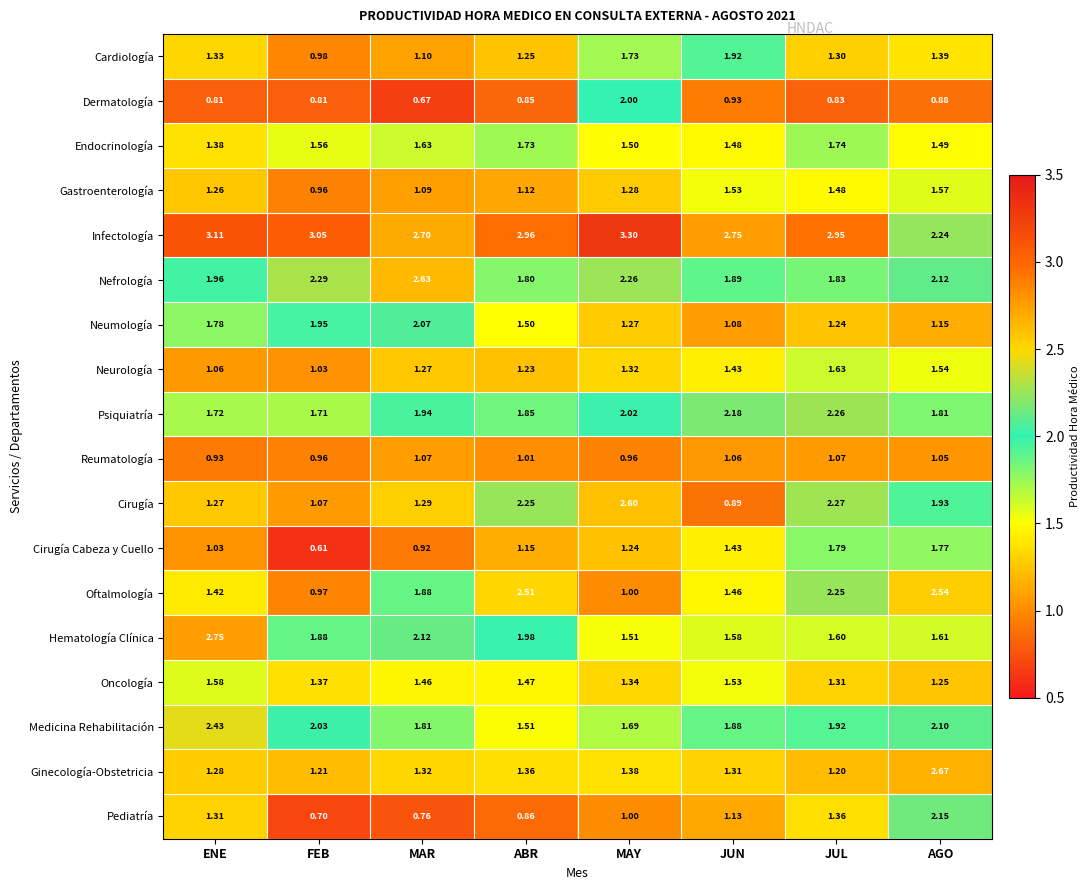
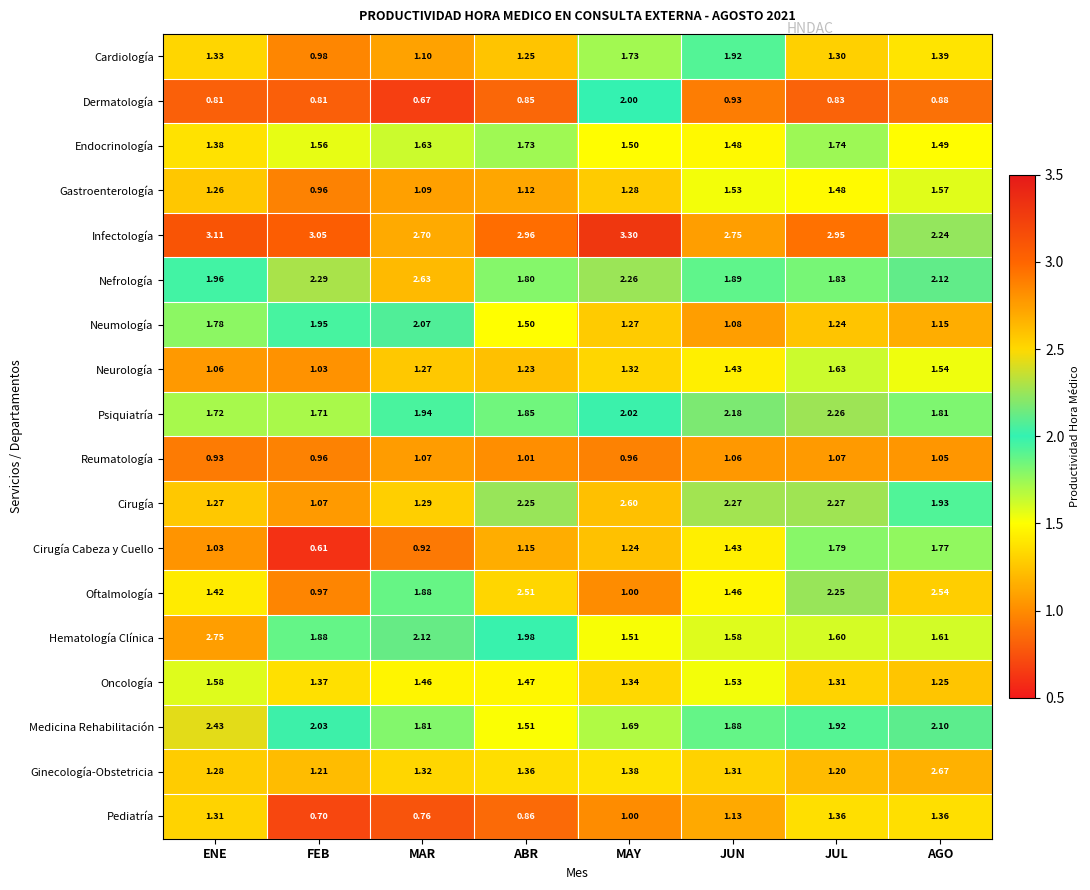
Cirugía, JUN: 0.89 -> 2.27
Pediatría, AGO: 2.15 -> 1.36
